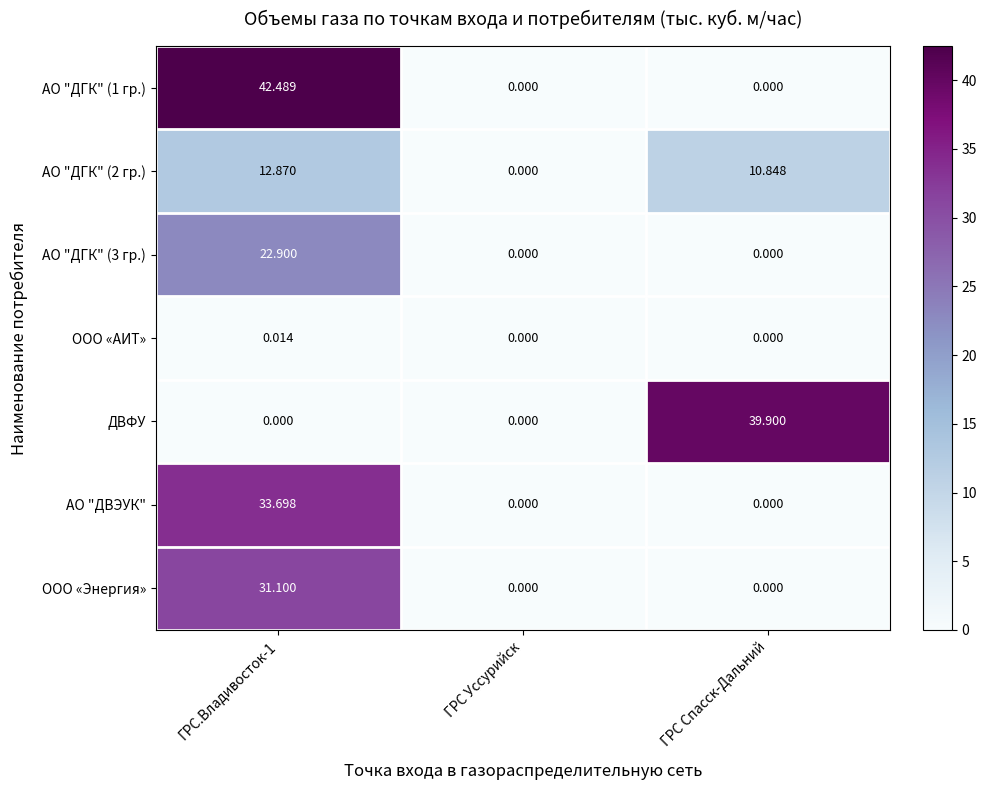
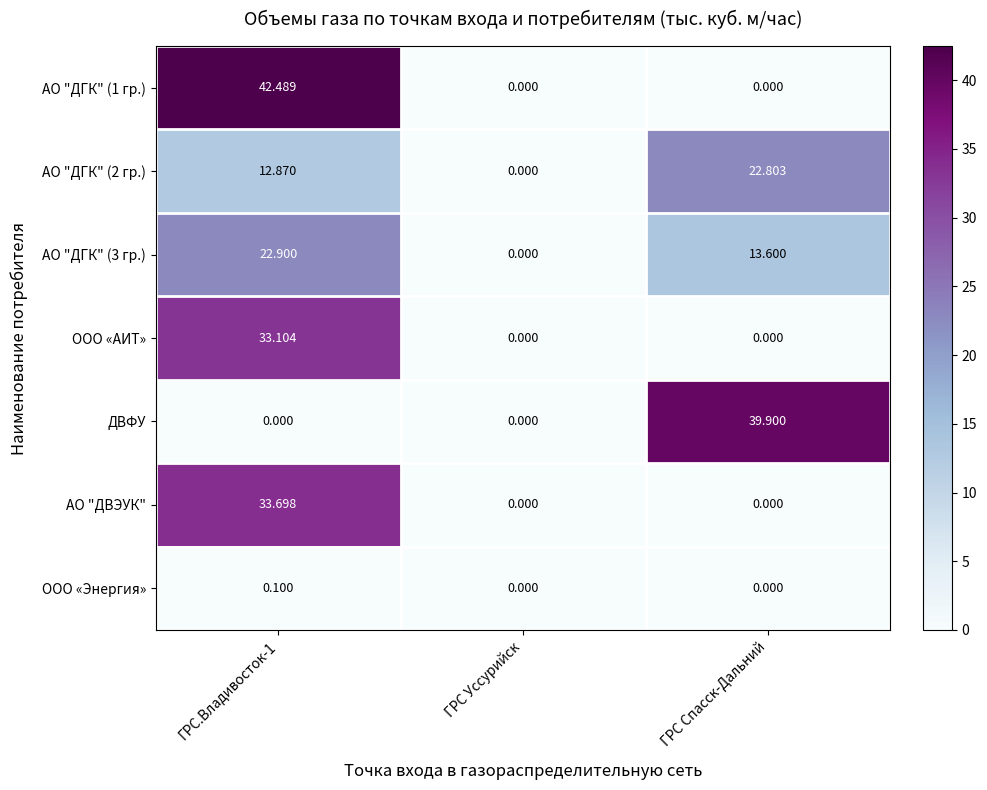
АО "ДГК" (2 гр.), ГРС Спасск-Дальний: 10.848 -> 22.803
АО "ДГК" (3 гр.), ГРС Спасск-Дальний: 0.000 -> 13.600
ООО «АИТ», ГРС.Владивосток-1: 0.014 -> 33.104
ООО «Энергия», ГРС.Владивосток-1: 31.100 -> 0.100
